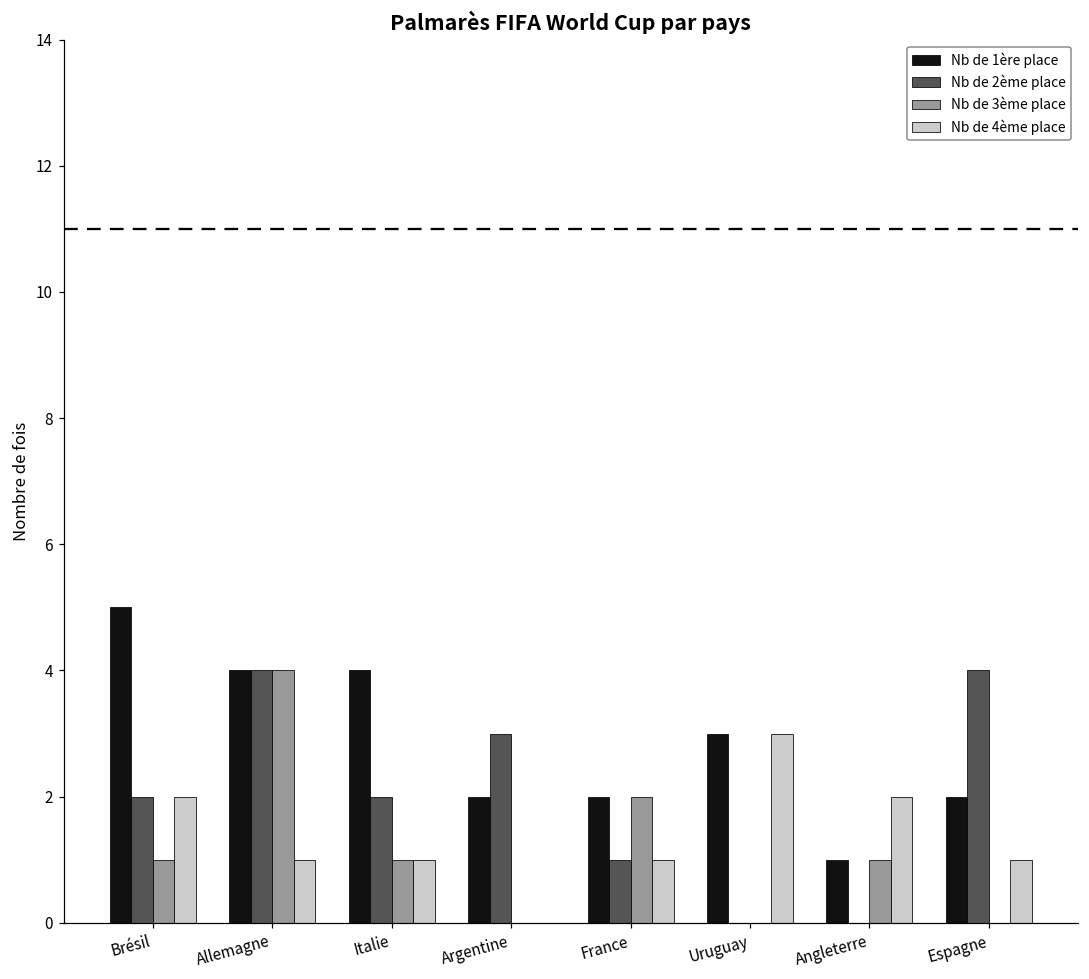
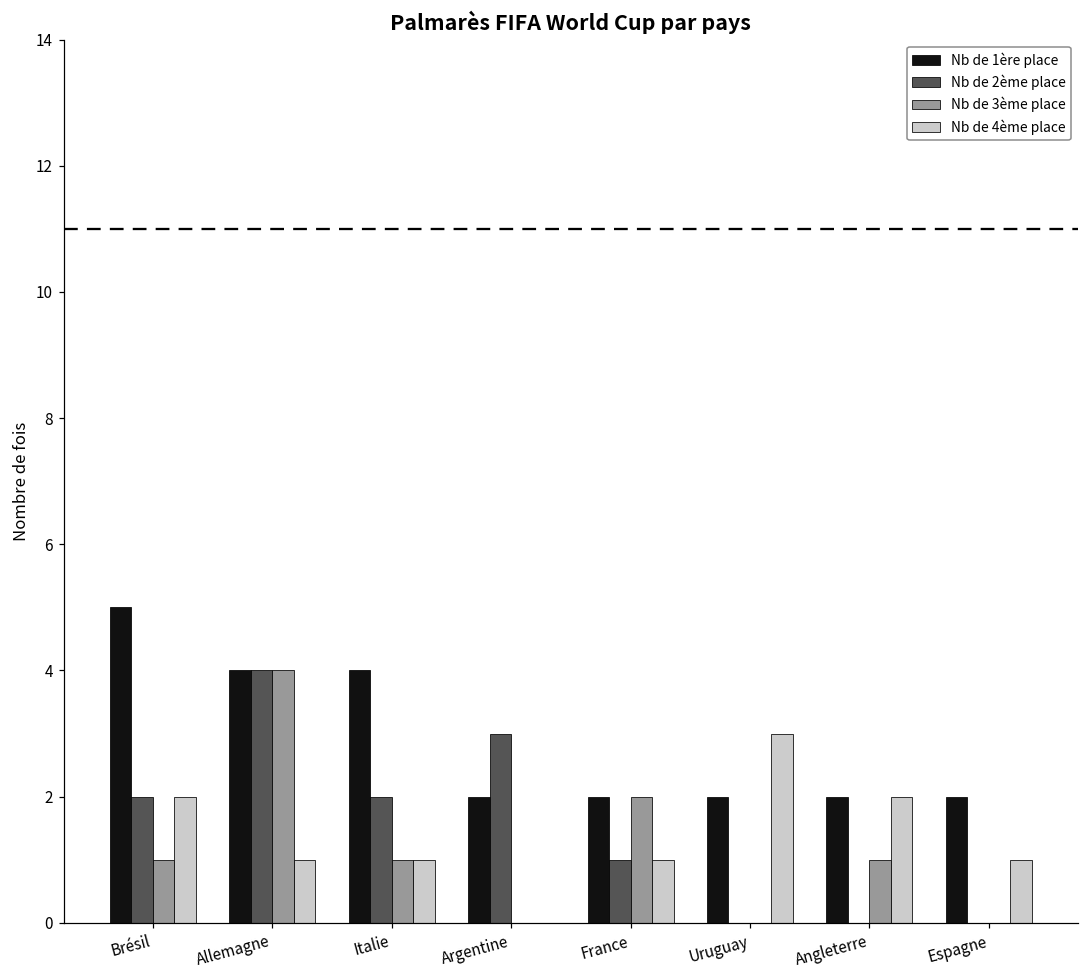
Nb de 1ère place, Uruguay: 3 -> 2
Nb de 1ère place, Angleterre: 1 -> 2
Nb de 2ème place, Espagne: 4 -> 0
